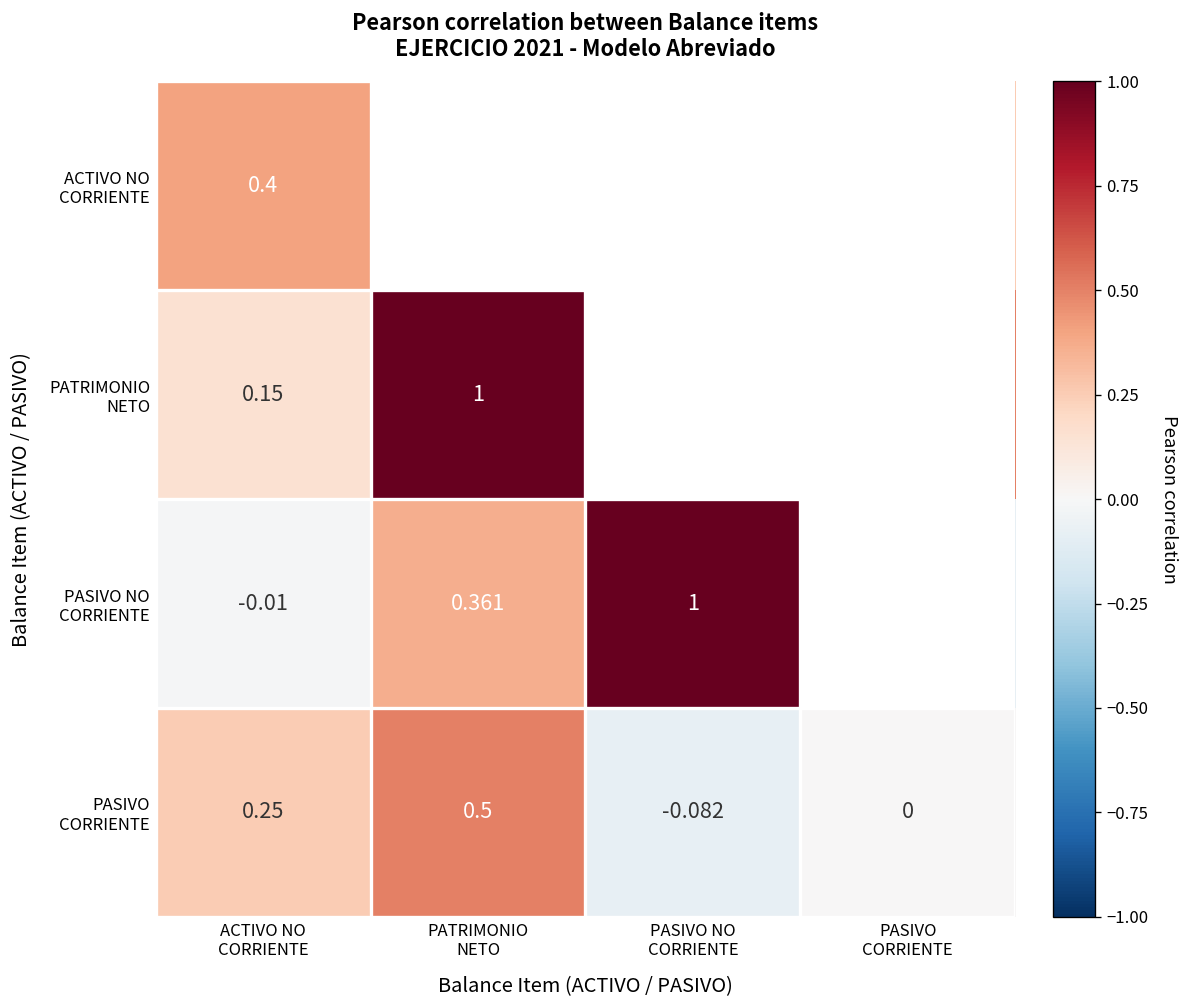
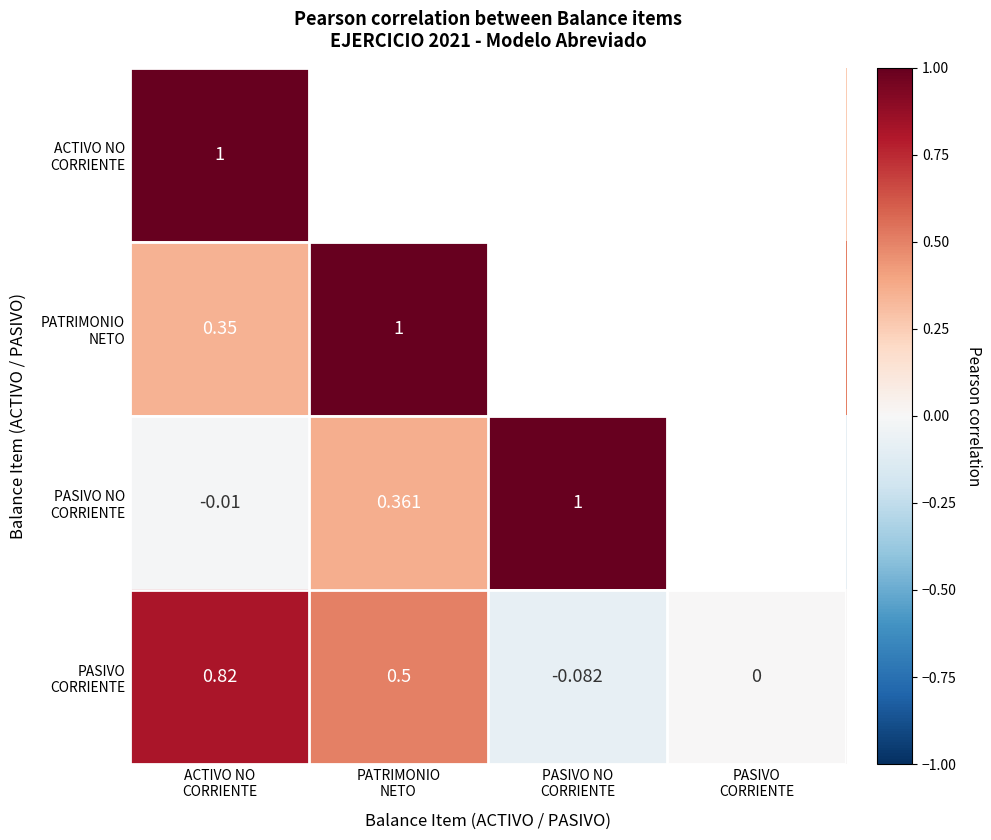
ACTIVO NO CORRIENTE, ACTIVO NO CORRIENTE: 0.4 -> 1
PATRIMONIO NETO, ACTIVO NO CORRIENTE: 0.15 -> 0.35
PASIVO CORRIENTE, ACTIVO NO CORRIENTE: 0.25 -> 0.82
